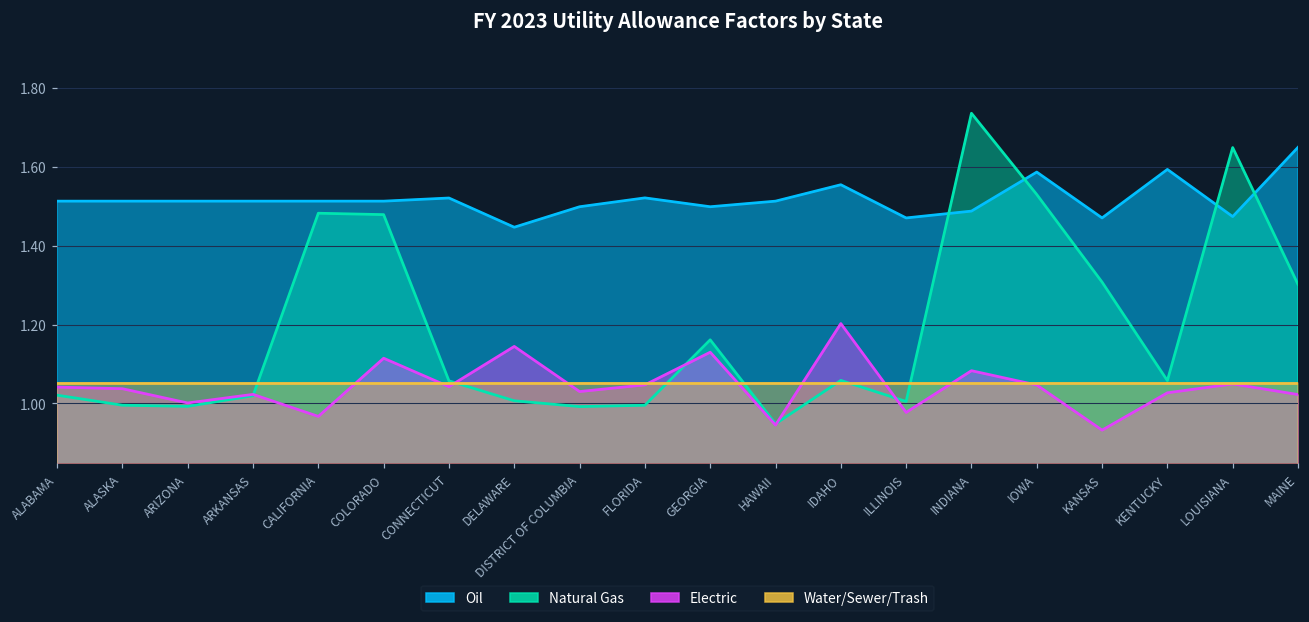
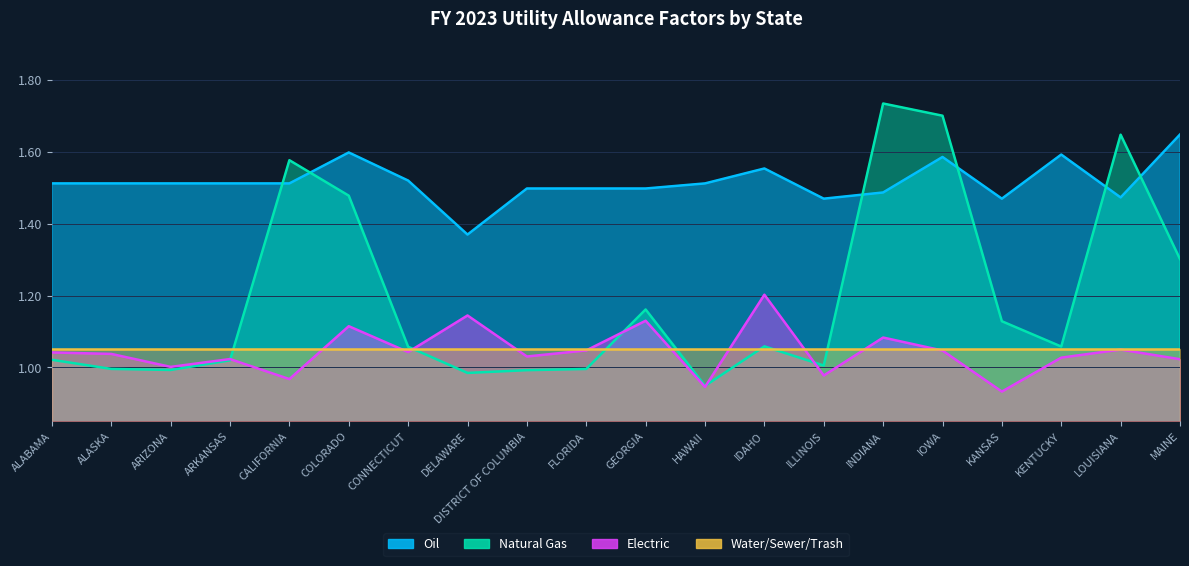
Natural Gas, CALIFORNIA: 1.48 -> 1.58
Oil, COLORADO: 1.51 -> 1.60
Oil, DELAWARE: 1.45 -> 1.37
Natural Gas, DELAWARE: 1.01 -> 0.98
Oil, FLORIDA: 1.52 -> 1.50
Natural Gas, IOWA: 1.53 -> 1.70
Natural Gas, KANSAS: 1.31 -> 1.13
